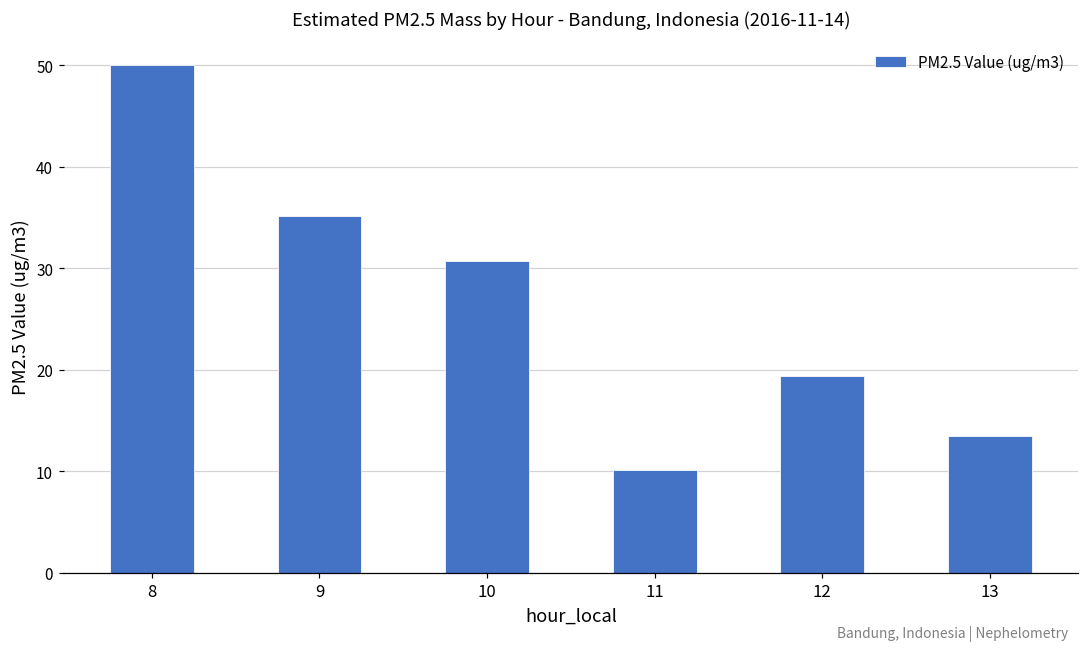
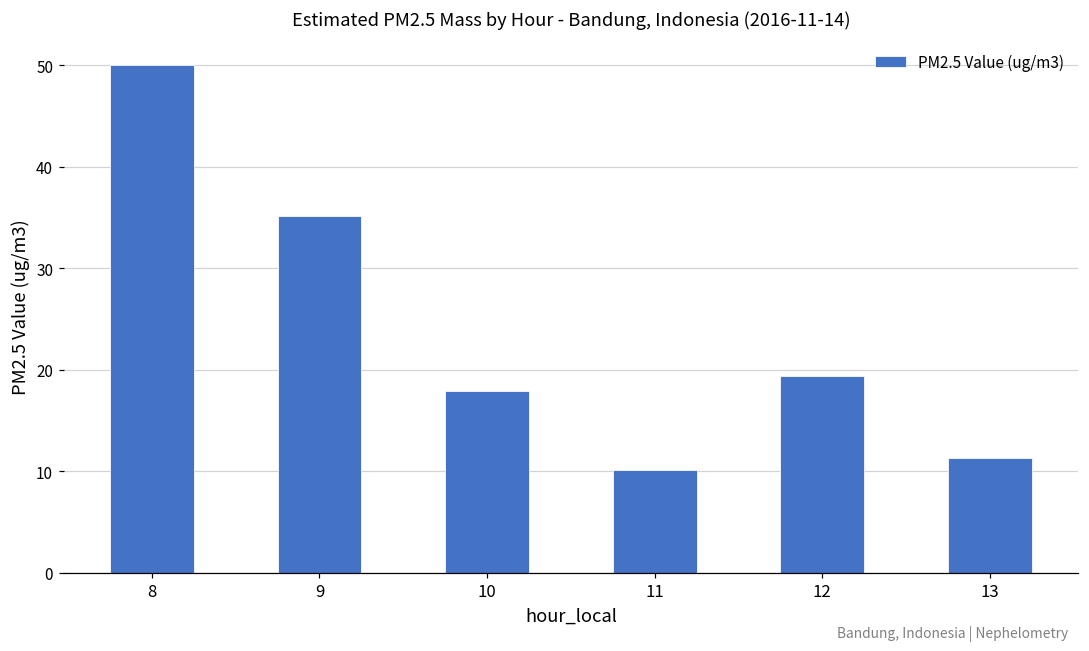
10: 31 -> 18
13: 14 -> 11
